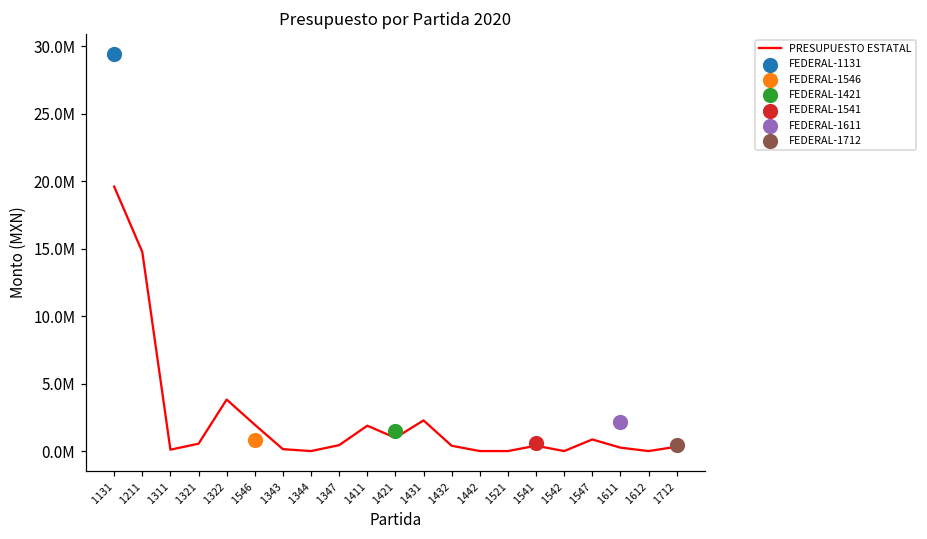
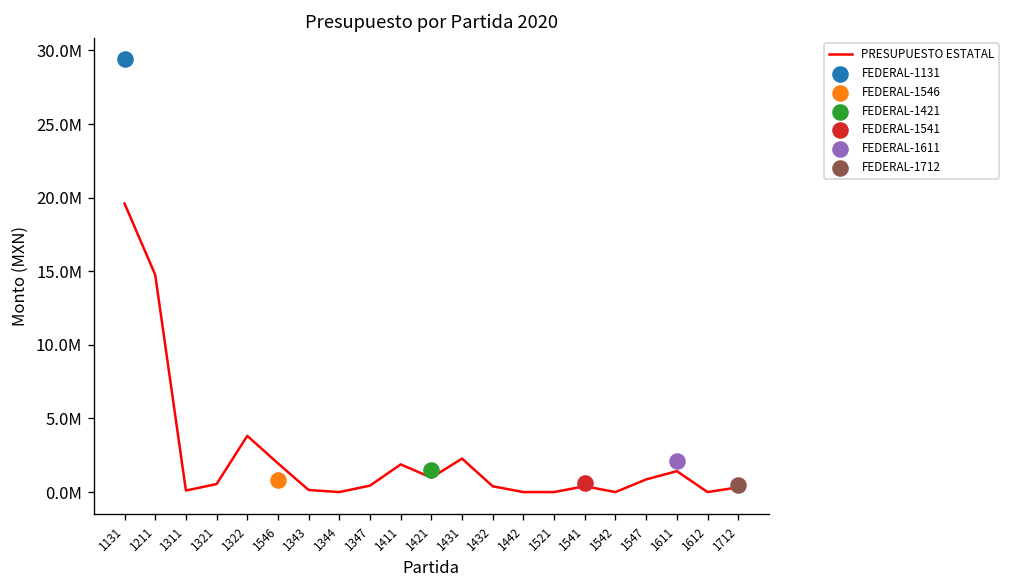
PRESUPUESTO ESTATAL, 1611: 300000 -> 1400000
